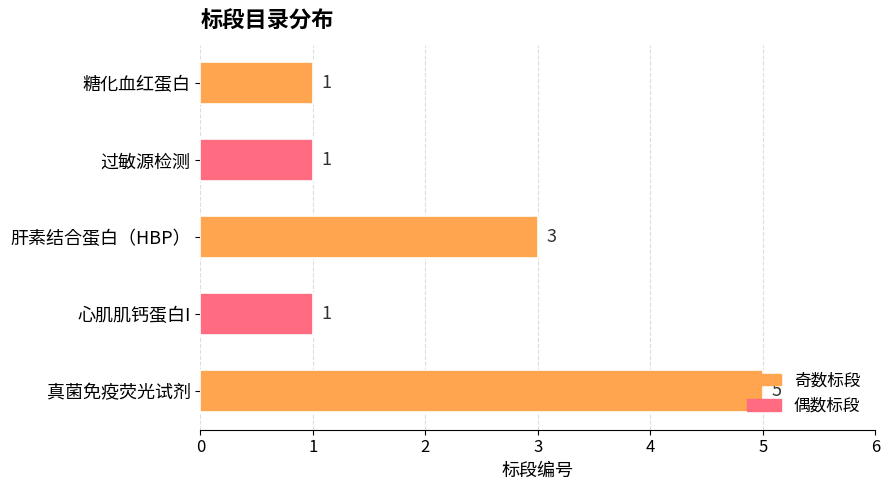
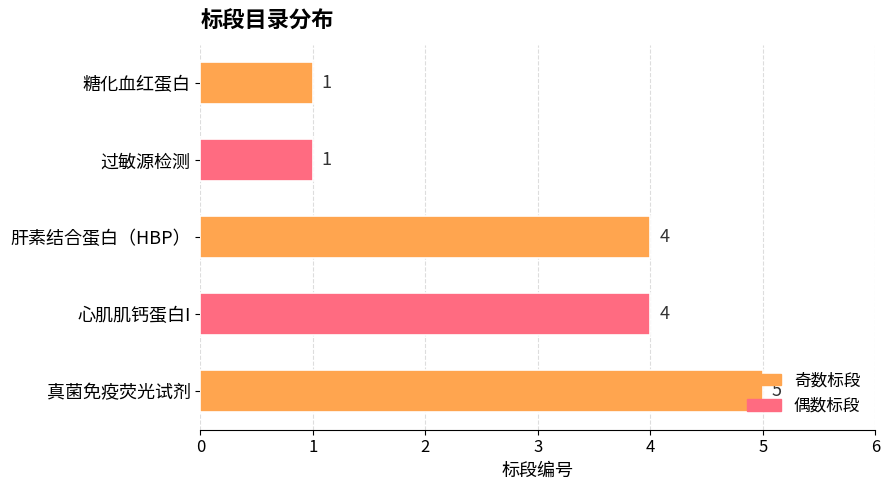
肝素结合蛋白（HBP）: 3 -> 4
心肌肌钙蛋白I: 1 -> 4
